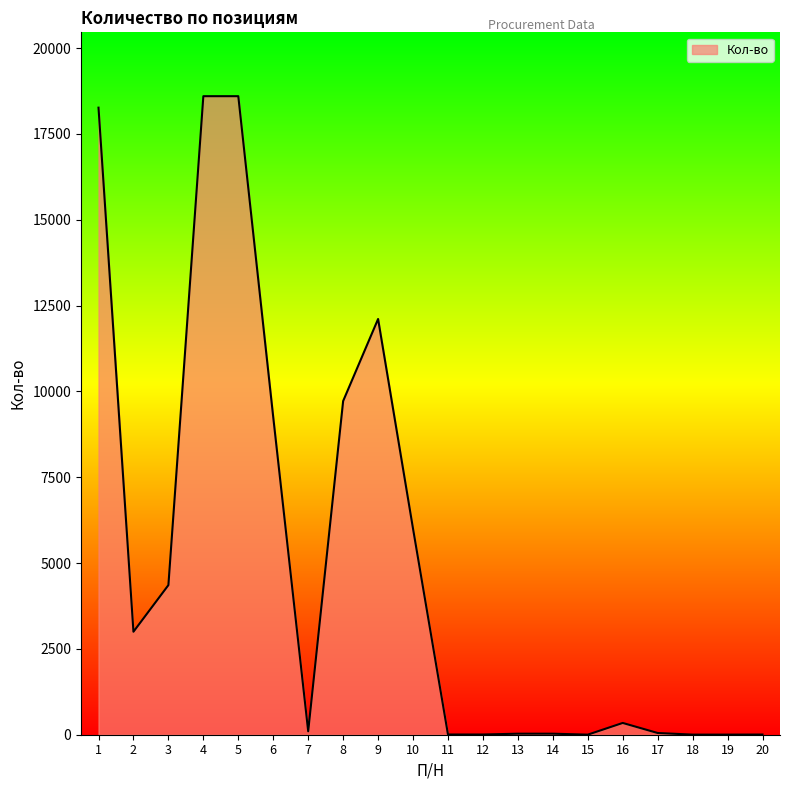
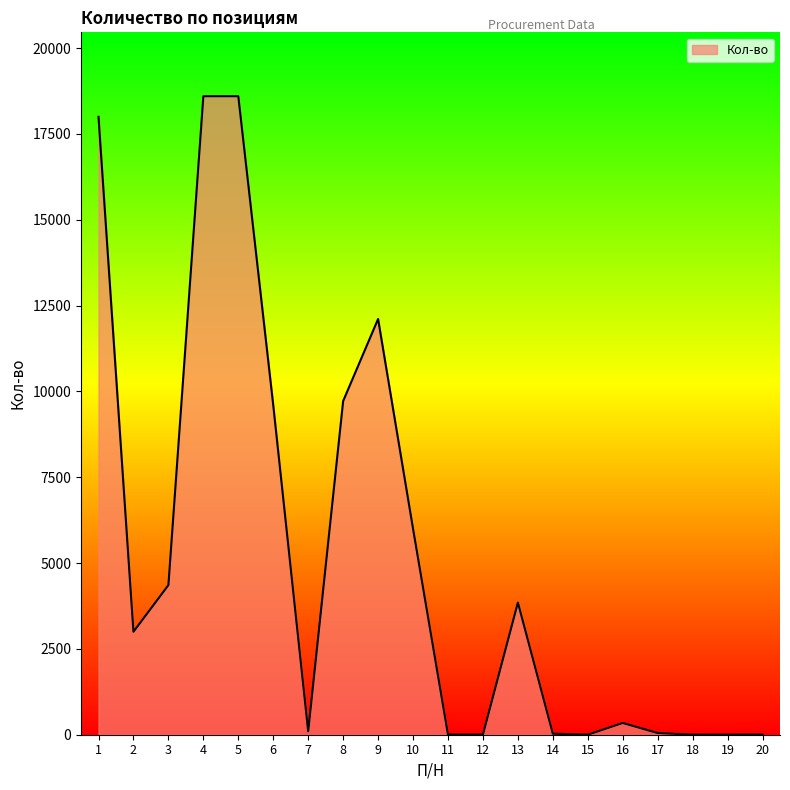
1: 18300 -> 18000
6: 9200 -> 9600
13: 0 -> 3900
